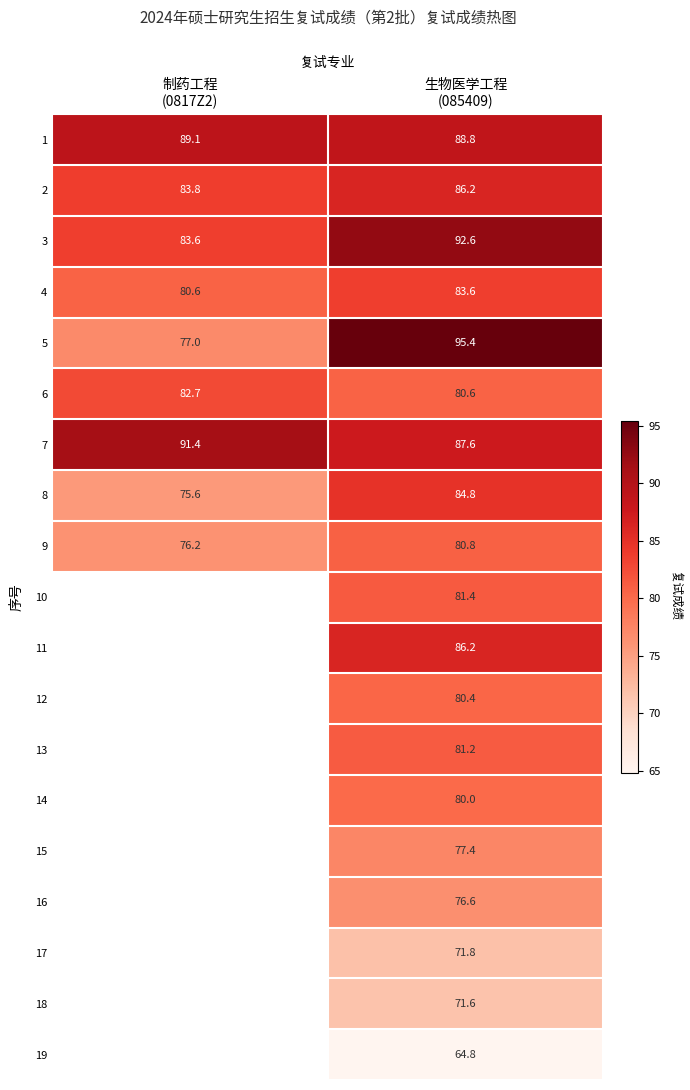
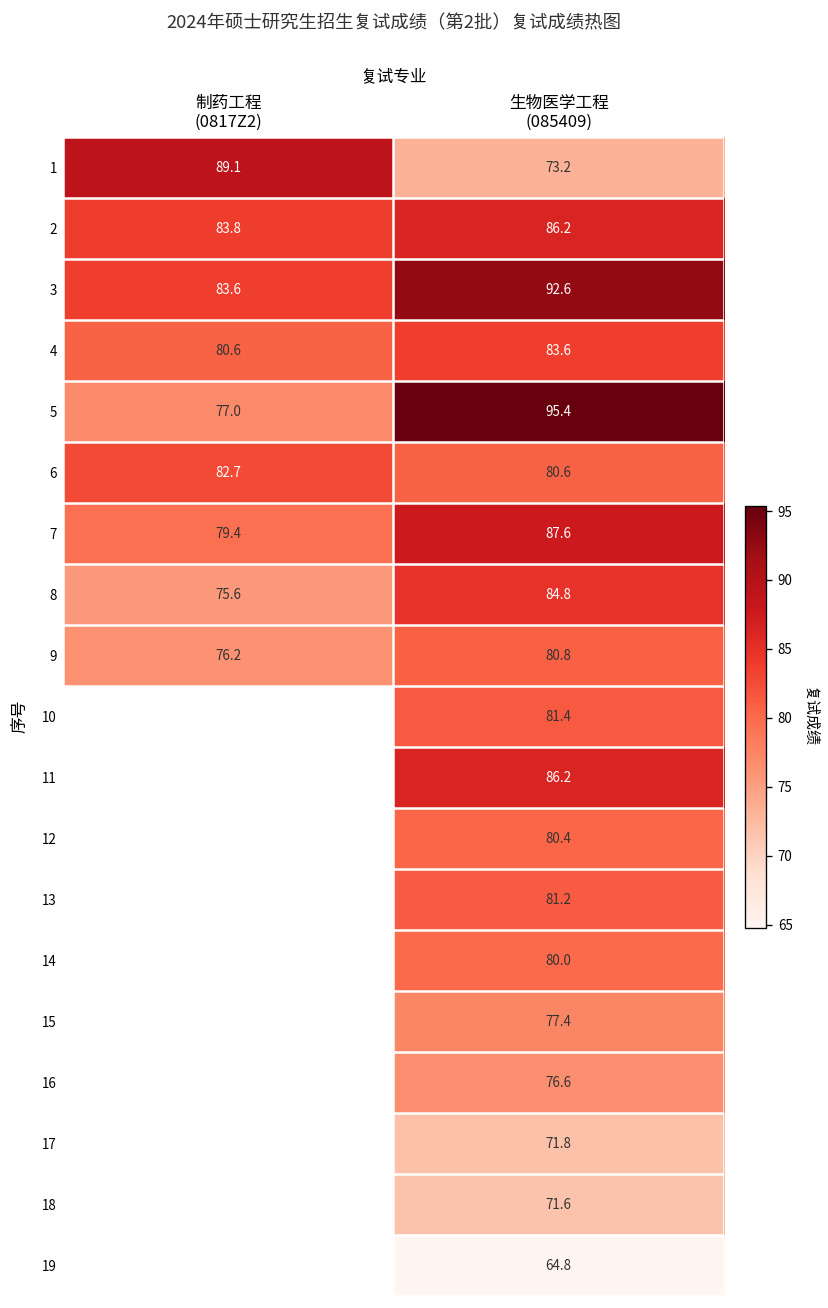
1, 生物医学工程 (085409): 88.8 -> 73.2
7, 制药工程 (0817Z2): 91.4 -> 79.4
